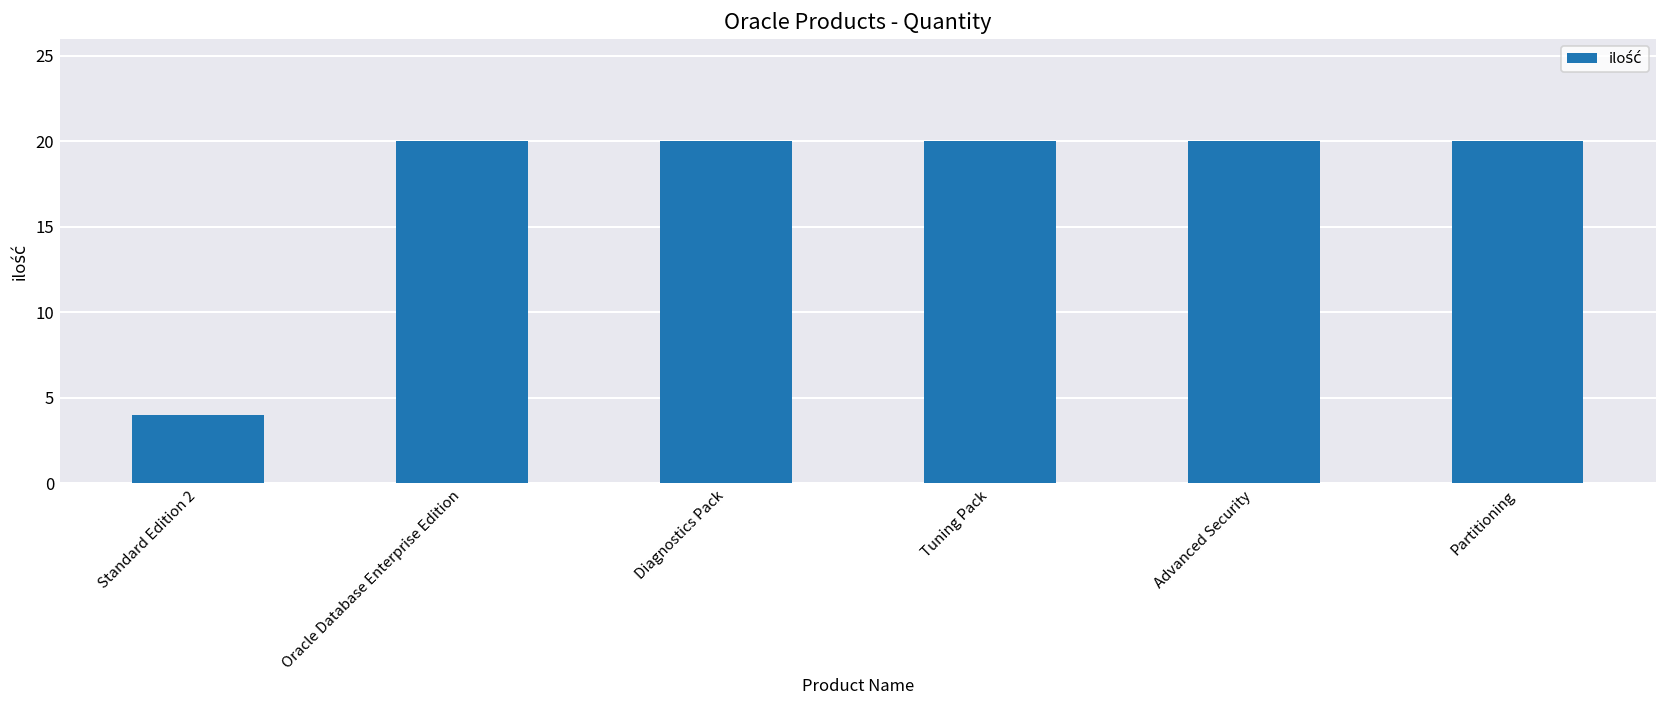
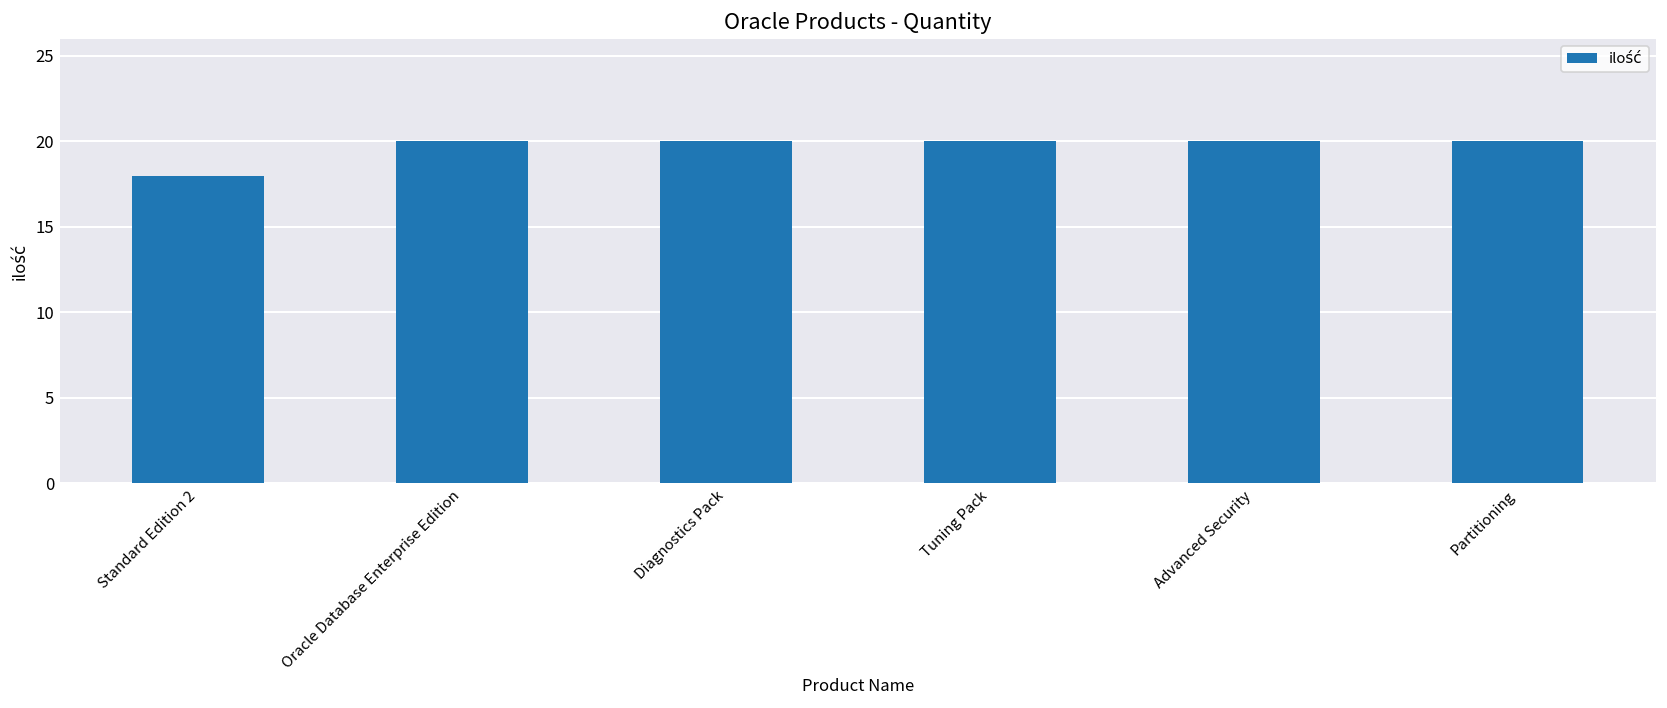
Standard Edition 2: 4 -> 18
